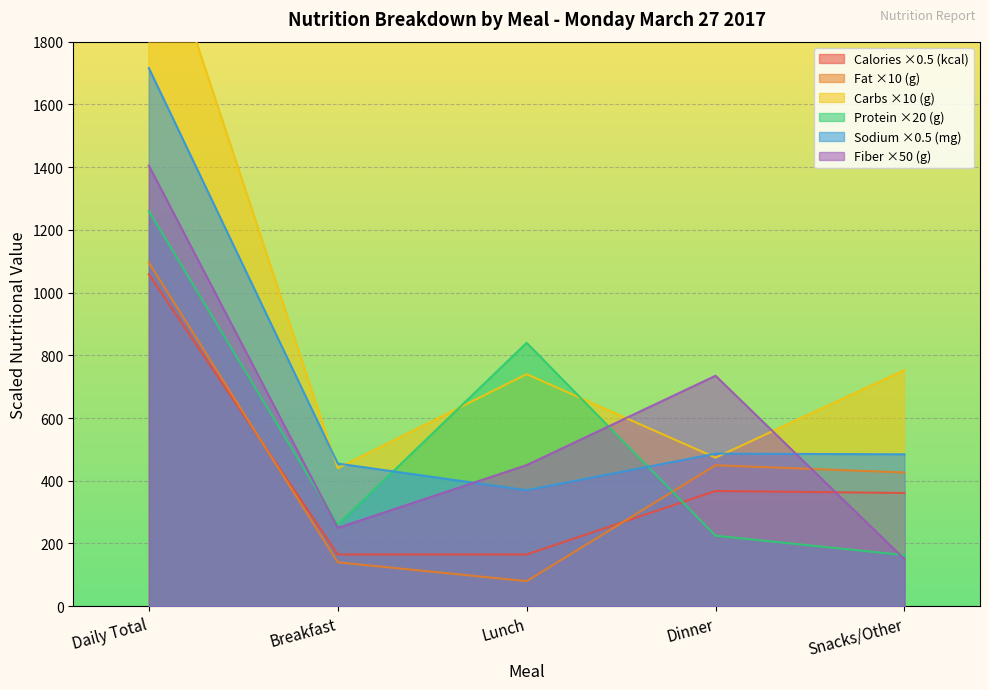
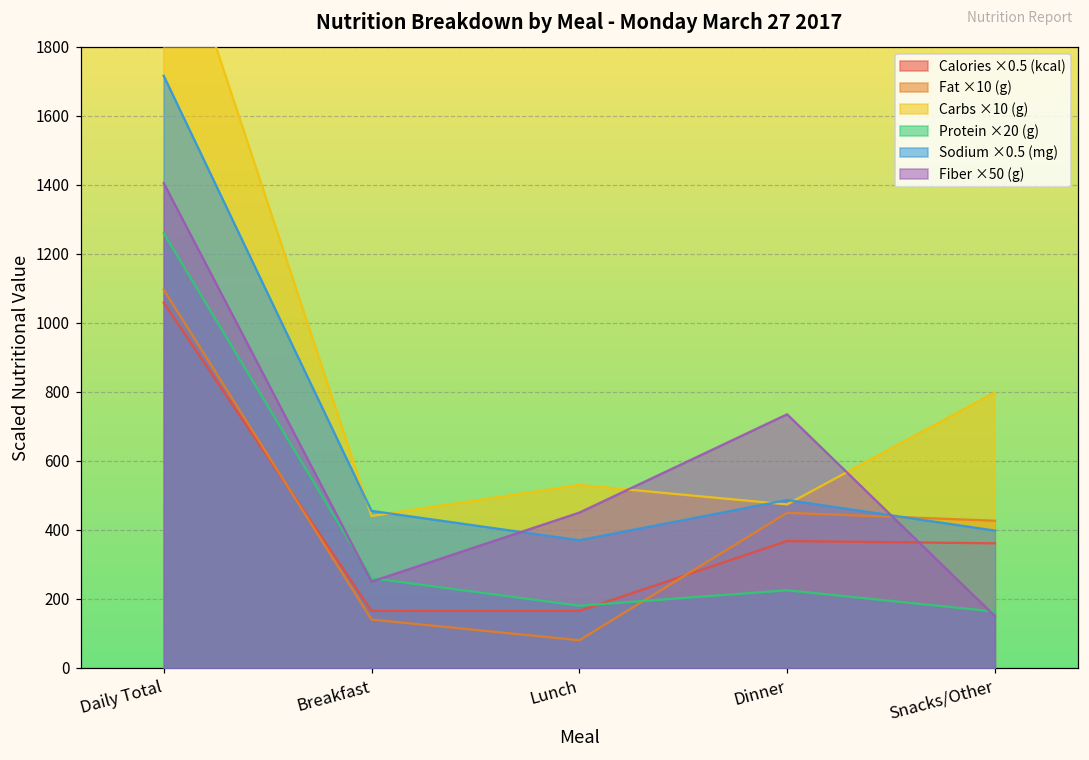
Carbs ×10 (g), Lunch: 740 -> 530
Protein ×20 (g), Lunch: 840 -> 180
Carbs ×10 (g), Snacks/Other: 750 -> 800
Sodium ×0.5 (mg), Snacks/Other: 480 -> 400
